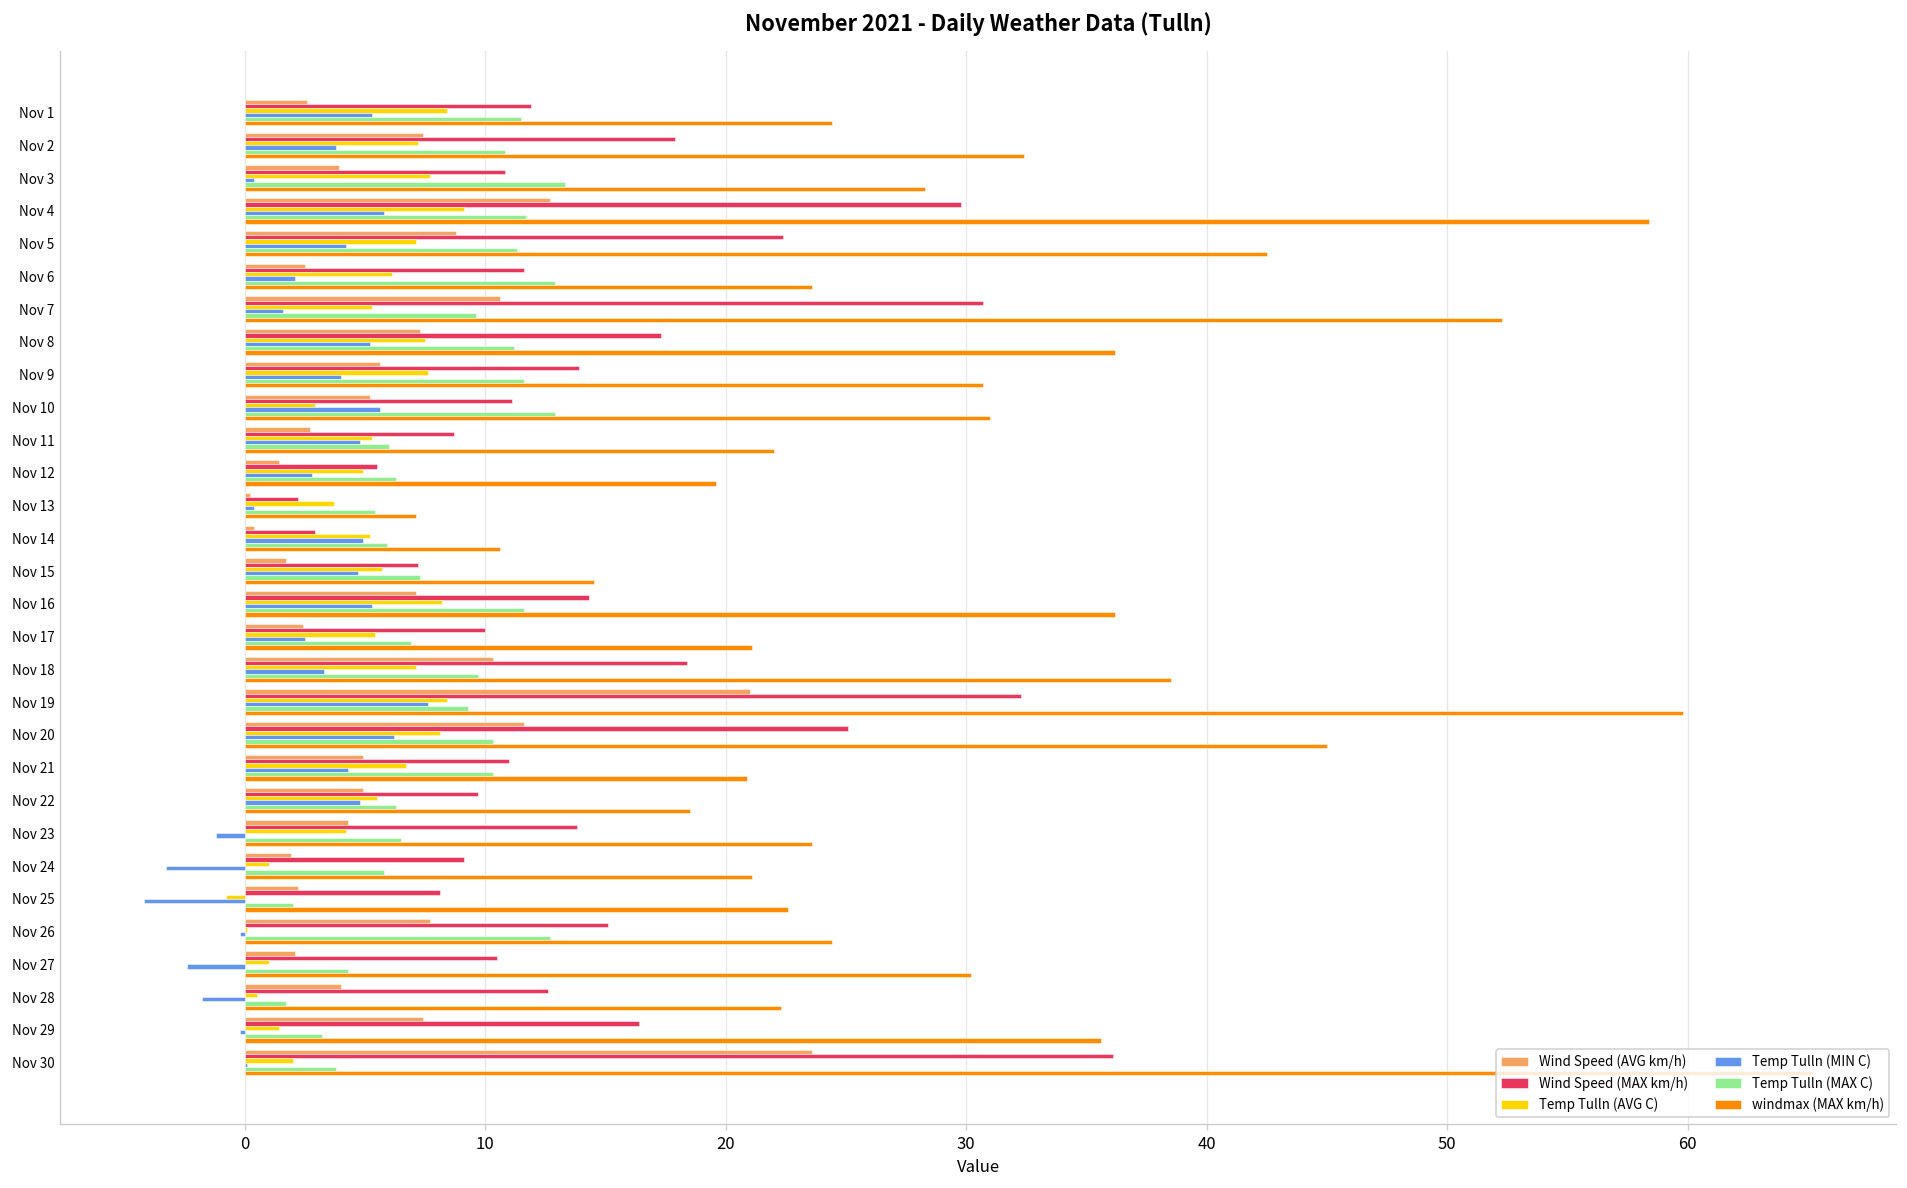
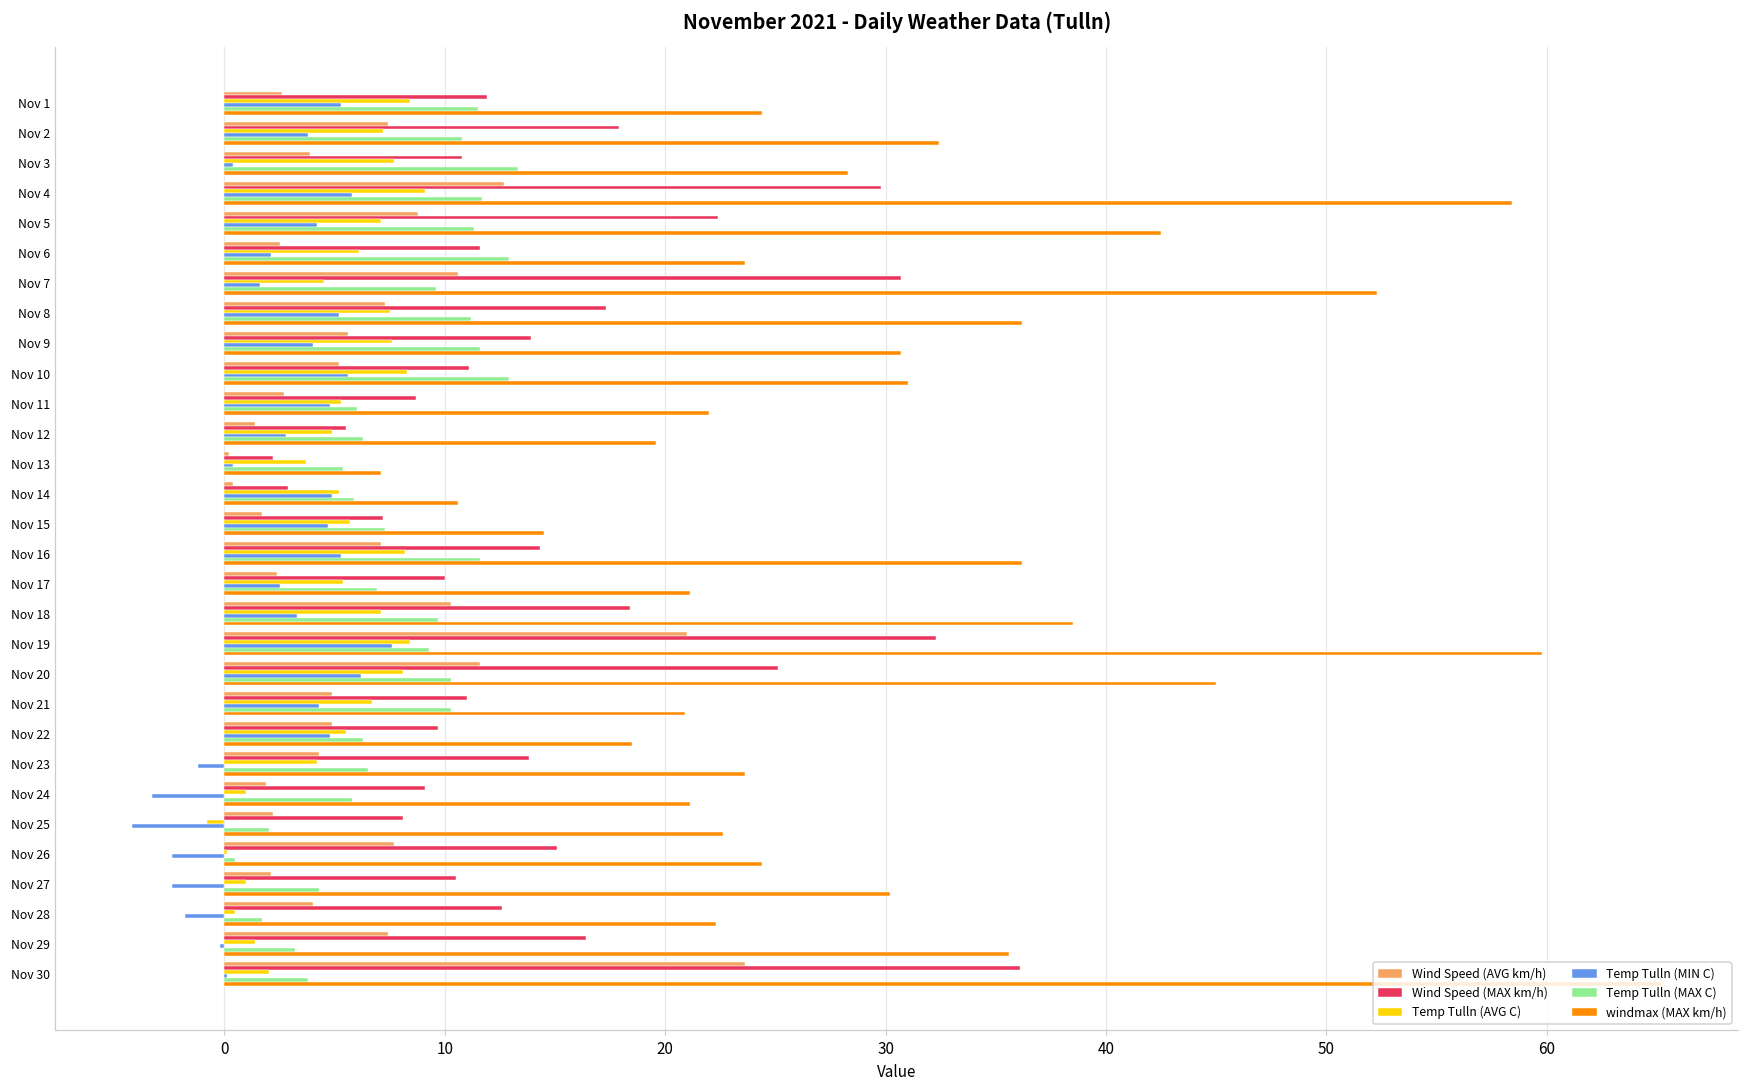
Temp Tulln (AVG C), Nov 7: 5.3 -> 4.5
Temp Tulln (AVG C), Nov 10: 2.9 -> 8.3
Temp Tulln (MIN C), Nov 26: -0.2 -> -2.4
Temp Tulln (MAX C), Nov 26: 12.7 -> 0.5
